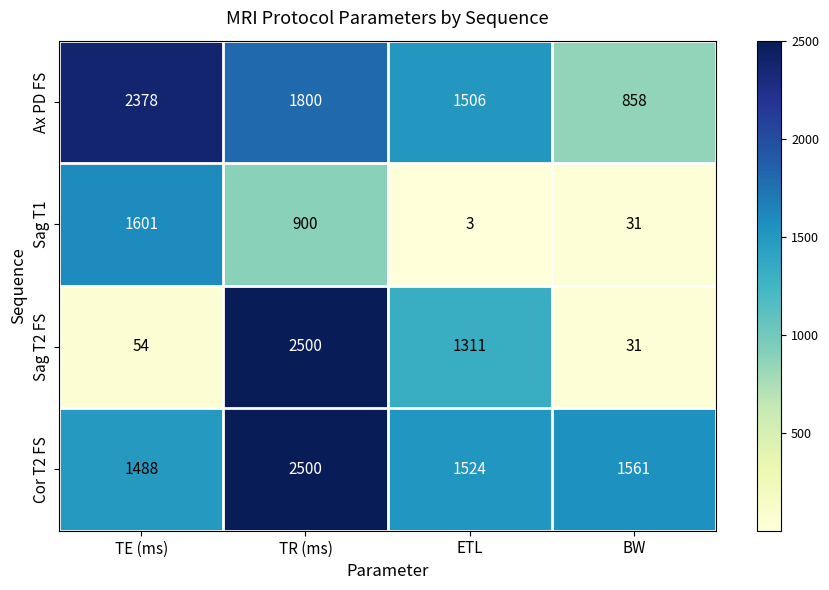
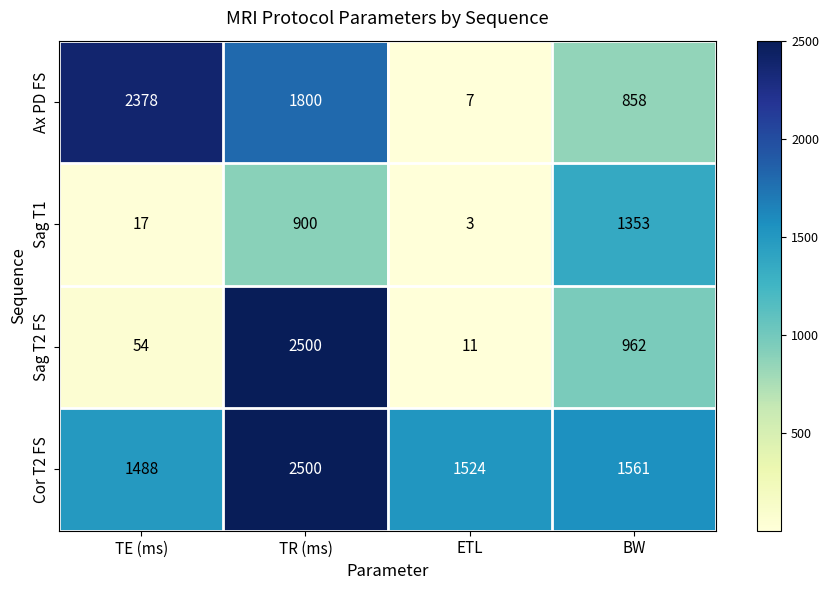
Ax PD FS, ETL: 1506 -> 7
Sag T1, TE (ms): 1601 -> 17
Sag T1, BW: 31 -> 1353
Sag T2 FS, ETL: 1311 -> 11
Sag T2 FS, BW: 31 -> 962
